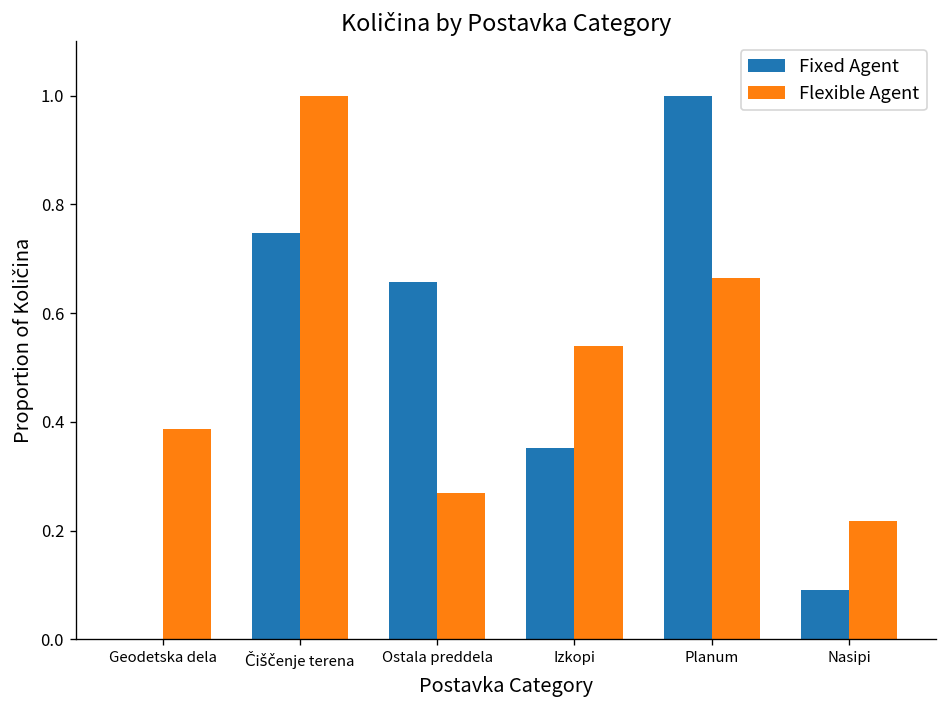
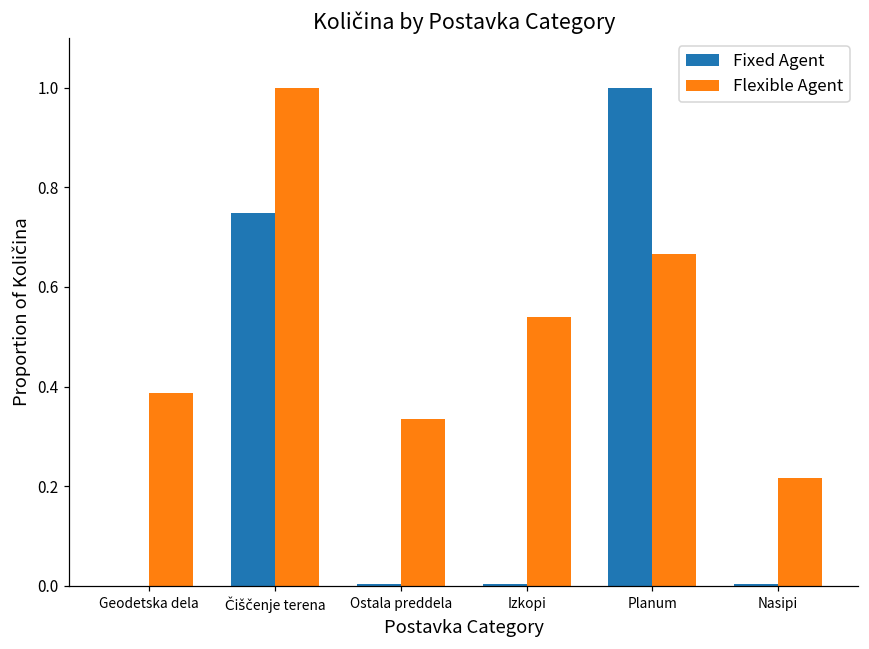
Fixed Agent, Ostala preddela: 0.66 -> 0.00
Flexible Agent, Ostala preddela: 0.27 -> 0.33
Fixed Agent, Izkopi: 0.35 -> 0.00
Fixed Agent, Nasipi: 0.09 -> 0.00
